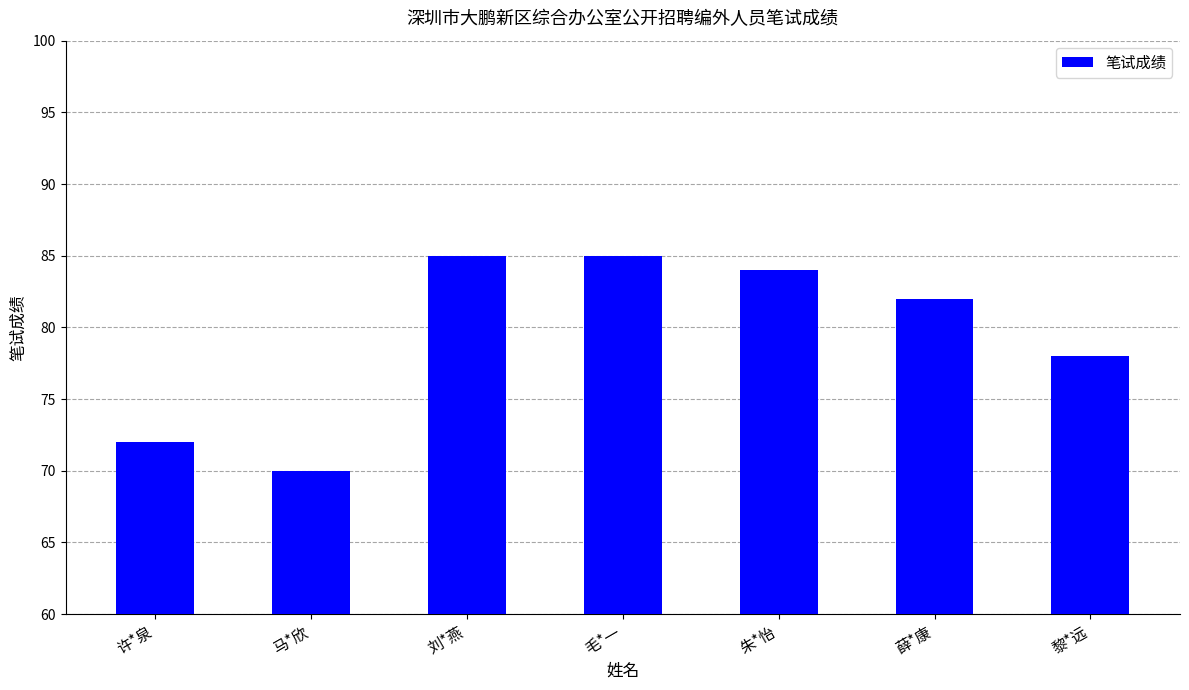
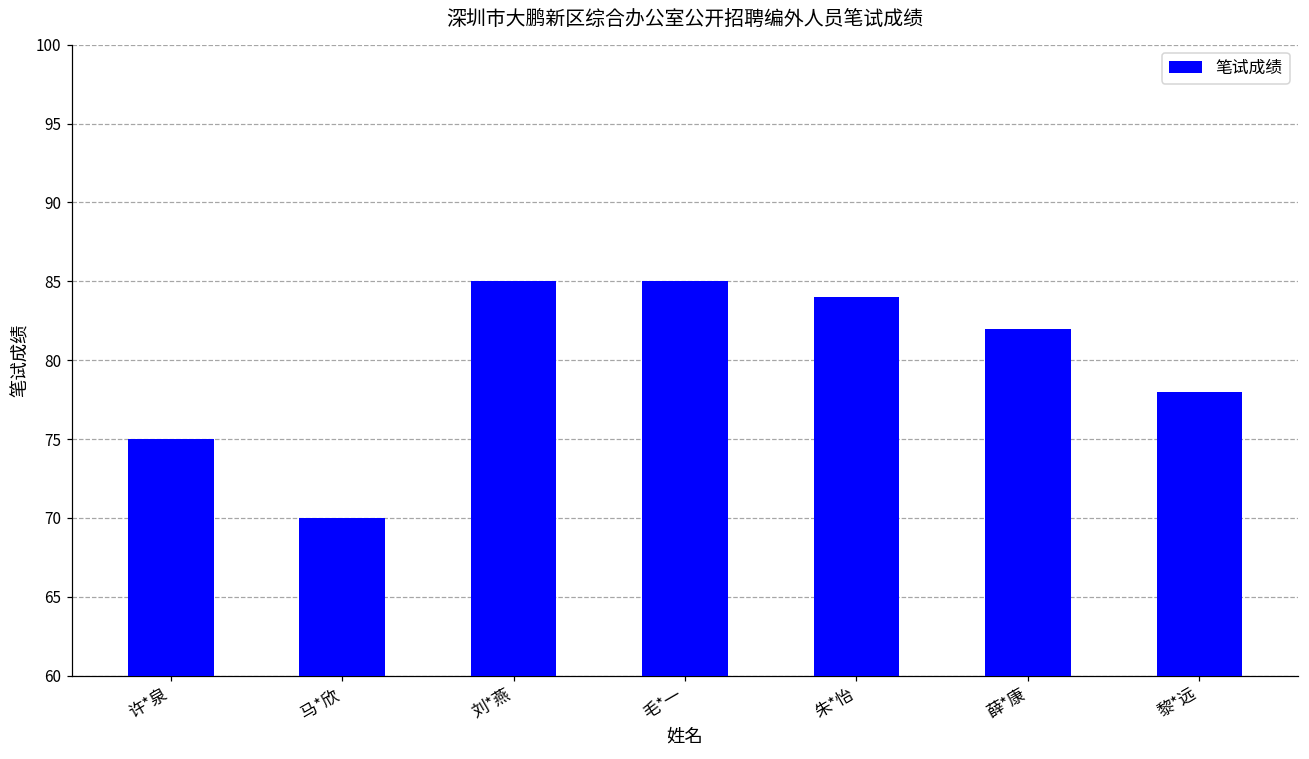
许*泉: 72 -> 75
